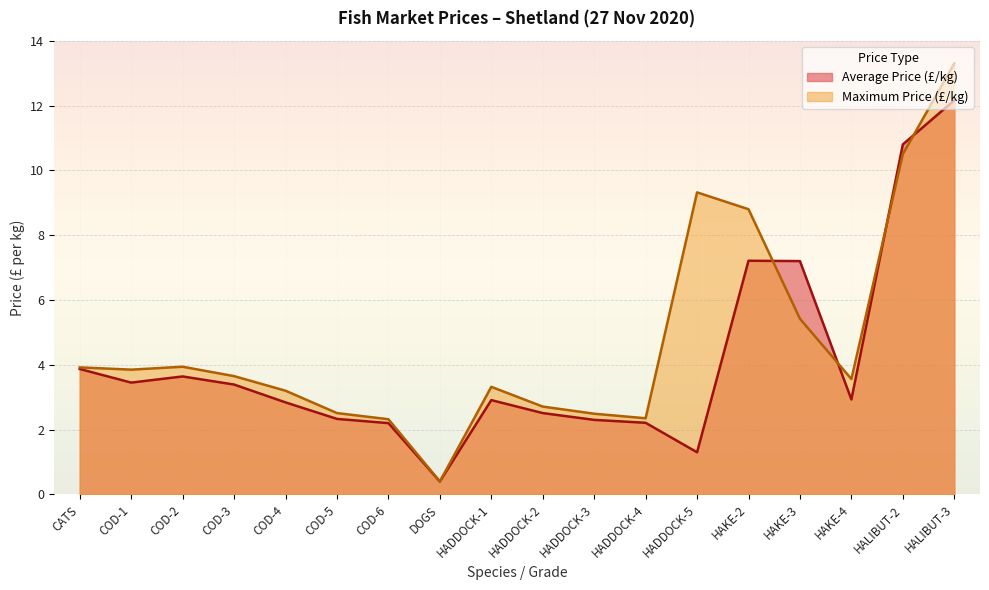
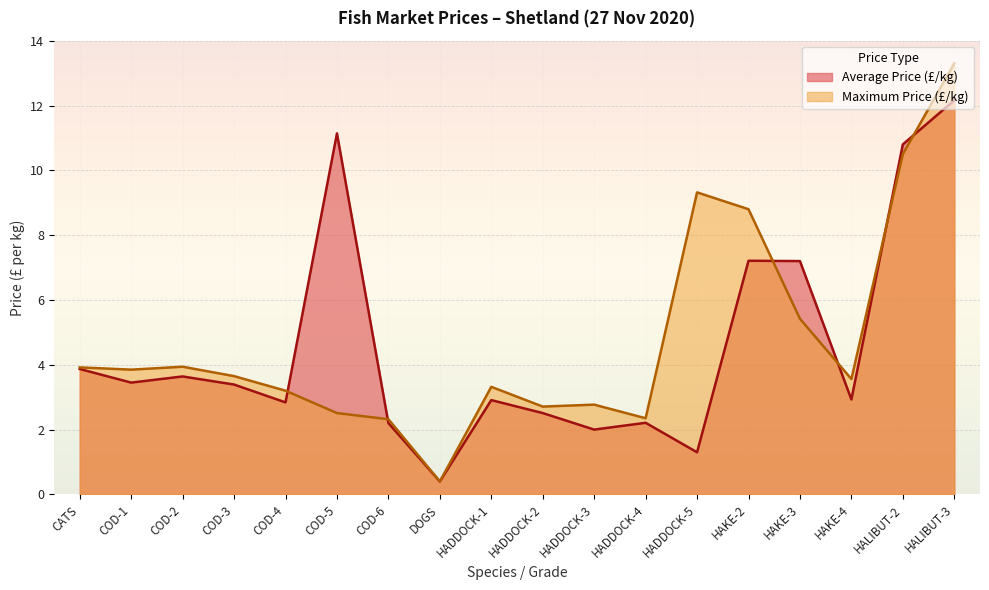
Average Price (£/kg), COD-5: 2.3 -> 11.1
Average Price (£/kg), HADDOCK-3: 2.3 -> 2.0
Maximum Price (£/kg), HADDOCK-3: 2.5 -> 2.8
